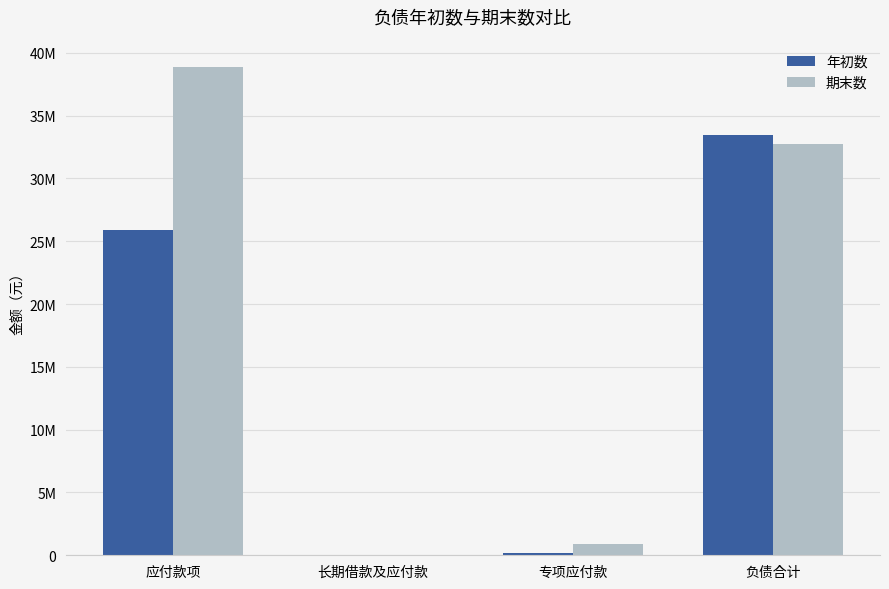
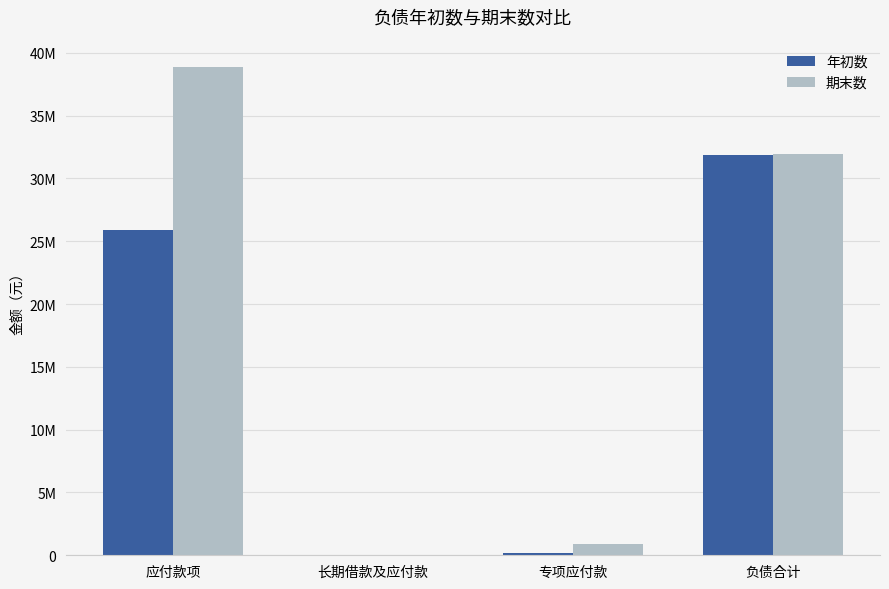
年初数, 负债合计: 33400000 -> 31900000
期末数, 负债合计: 32700000 -> 32000000
